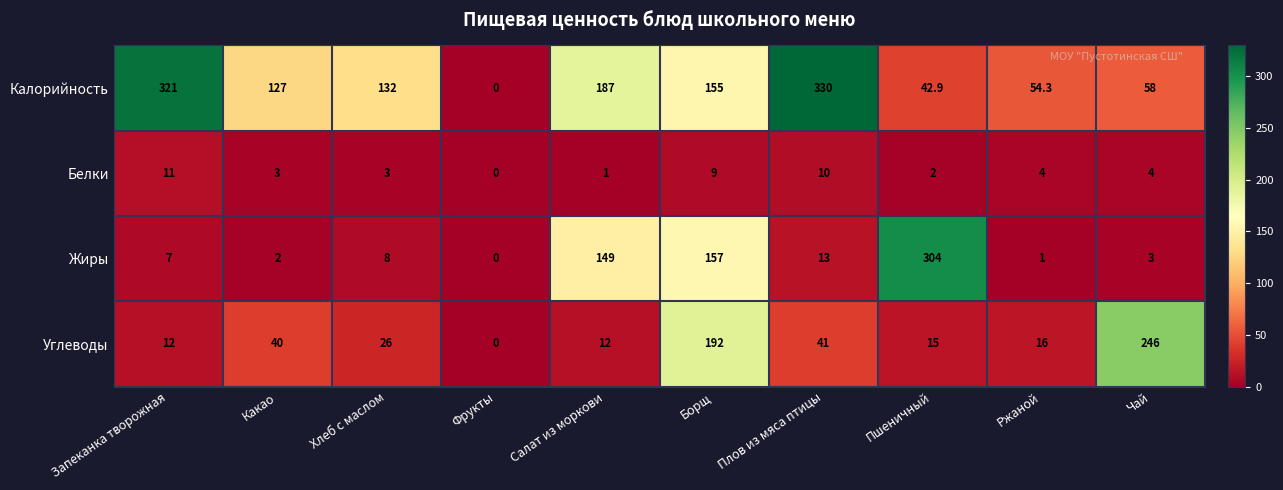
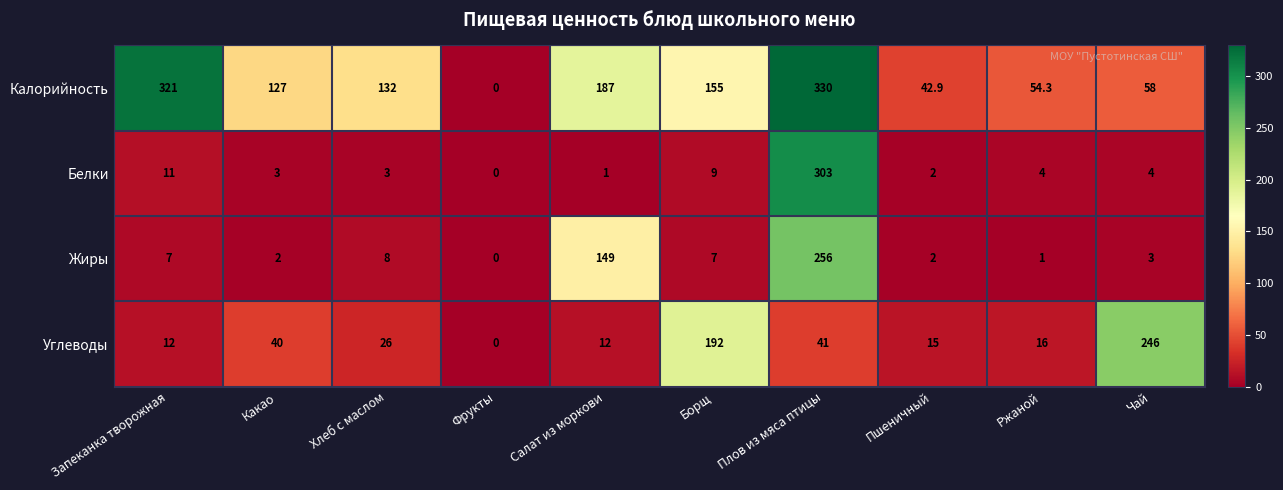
Белки, Плов из мяса птицы: 10 -> 303
Жиры, Борщ: 157 -> 7
Жиры, Плов из мяса птицы: 13 -> 256
Жиры, Пшеничный: 304 -> 2
